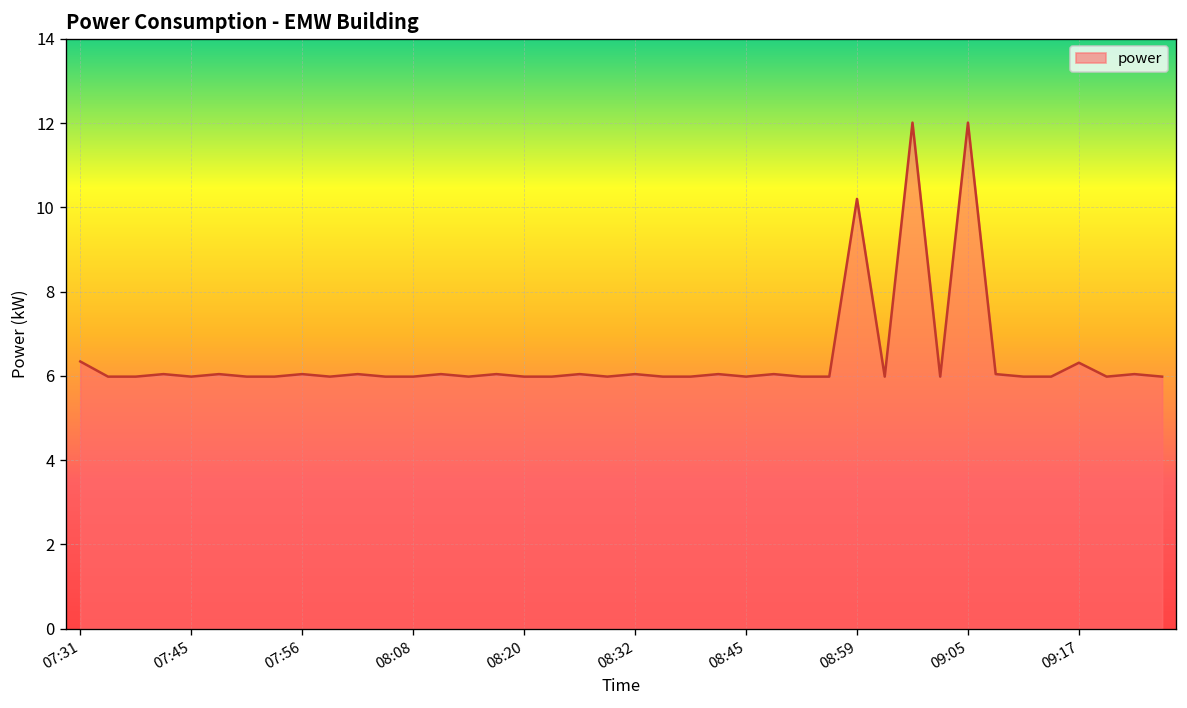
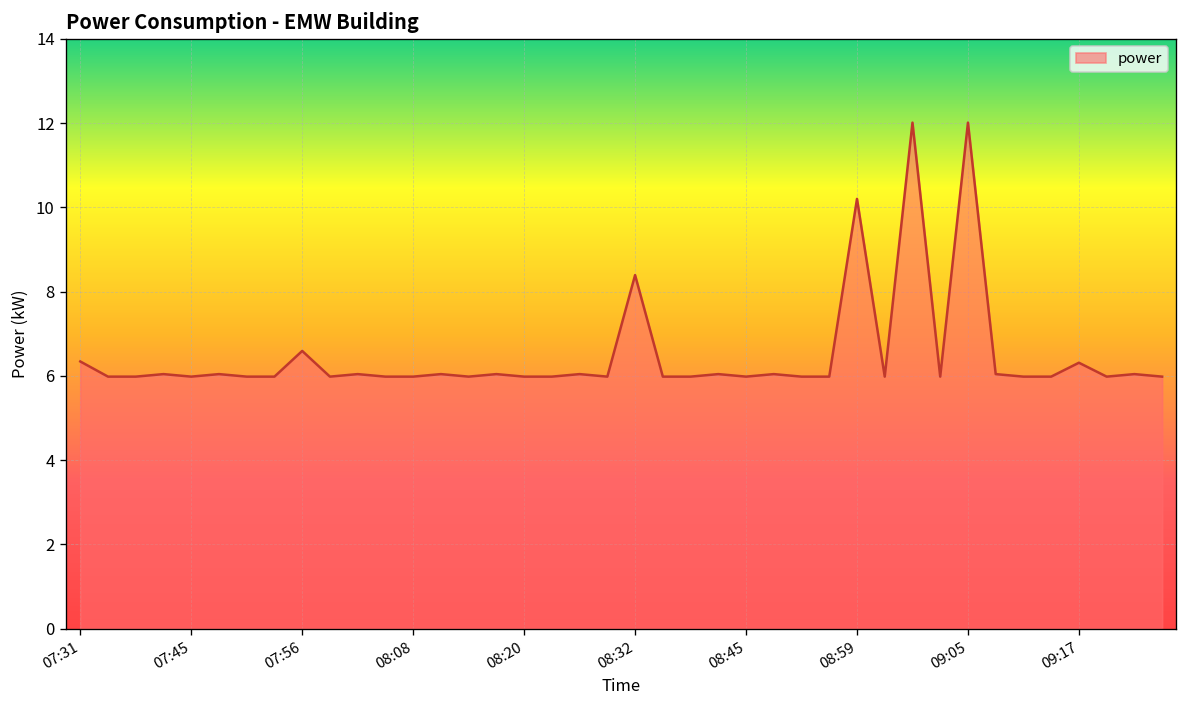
07:56: 6.0 -> 6.6
08:32: 6.0 -> 8.4
